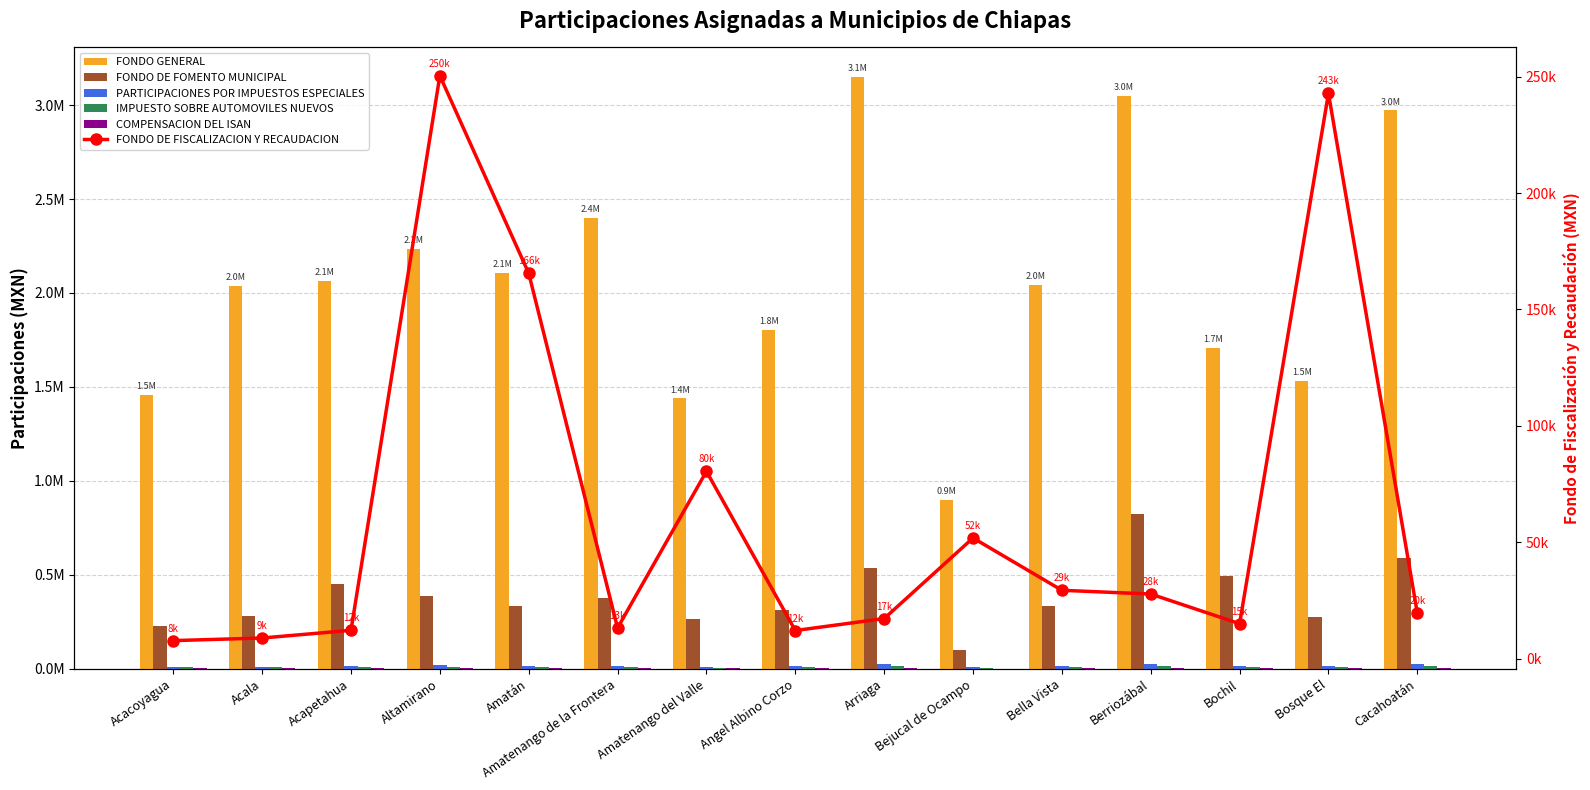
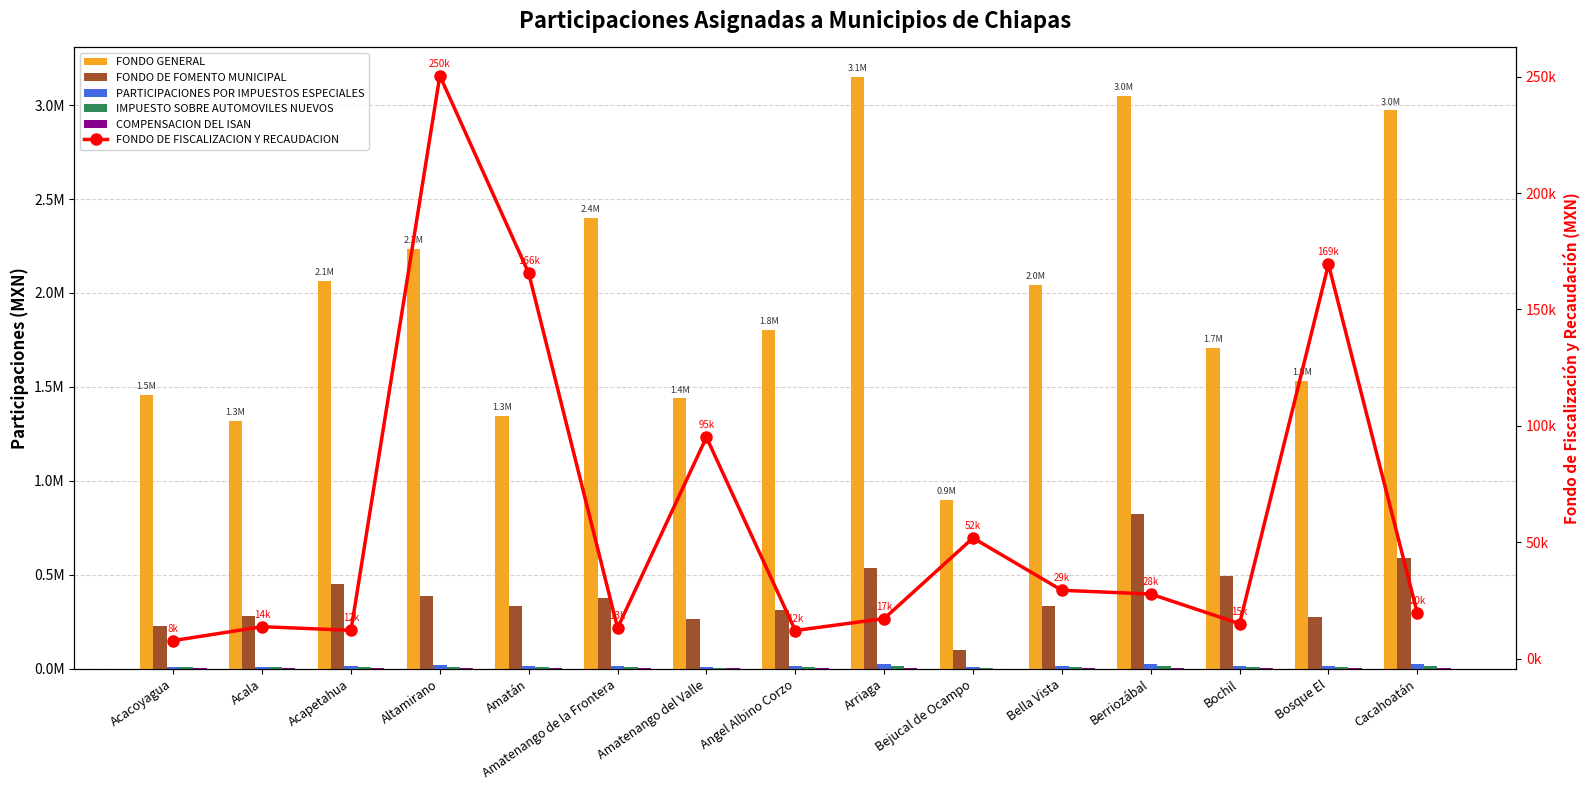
FONDO GENERAL, Acala: 2.0M -> 1.3M
FONDO GENERAL, Amatán: 2.1M -> 1.3M
FONDO DE FISCALIZACION Y RECAUDACION, Acala: 9k -> 14k
FONDO DE FISCALIZACION Y RECAUDACION, Amatenango del Valle: 80k -> 95k
FONDO DE FISCALIZACION Y RECAUDACION, Bosque El: 243k -> 169k
